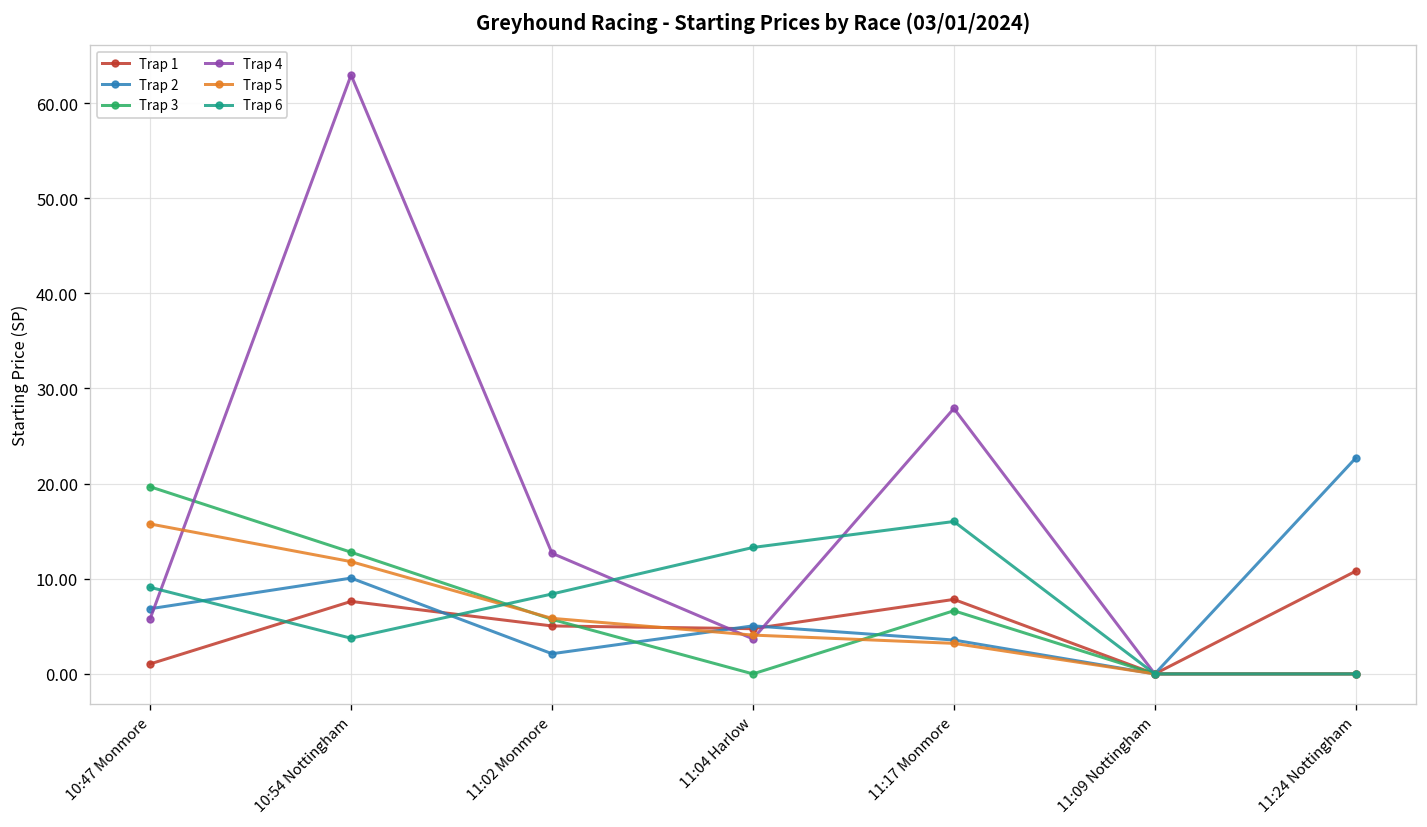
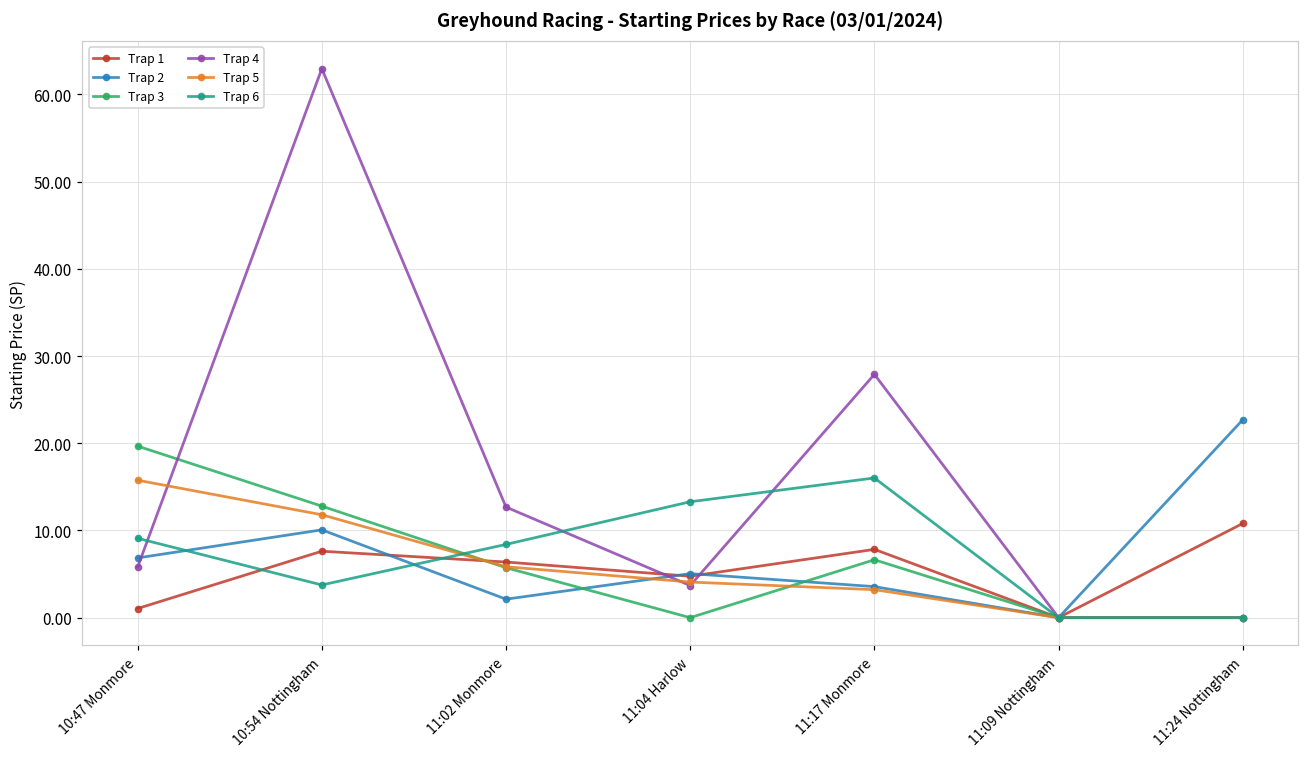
Trap 1, 11:02 Monmore: 5 -> 6
